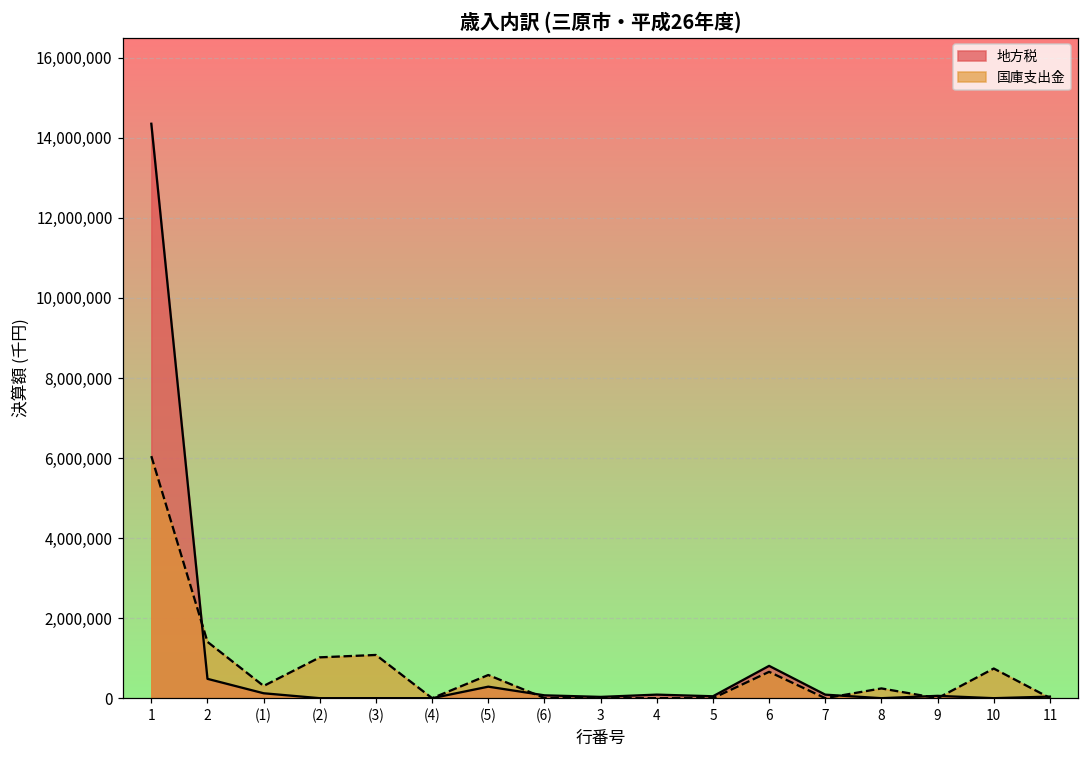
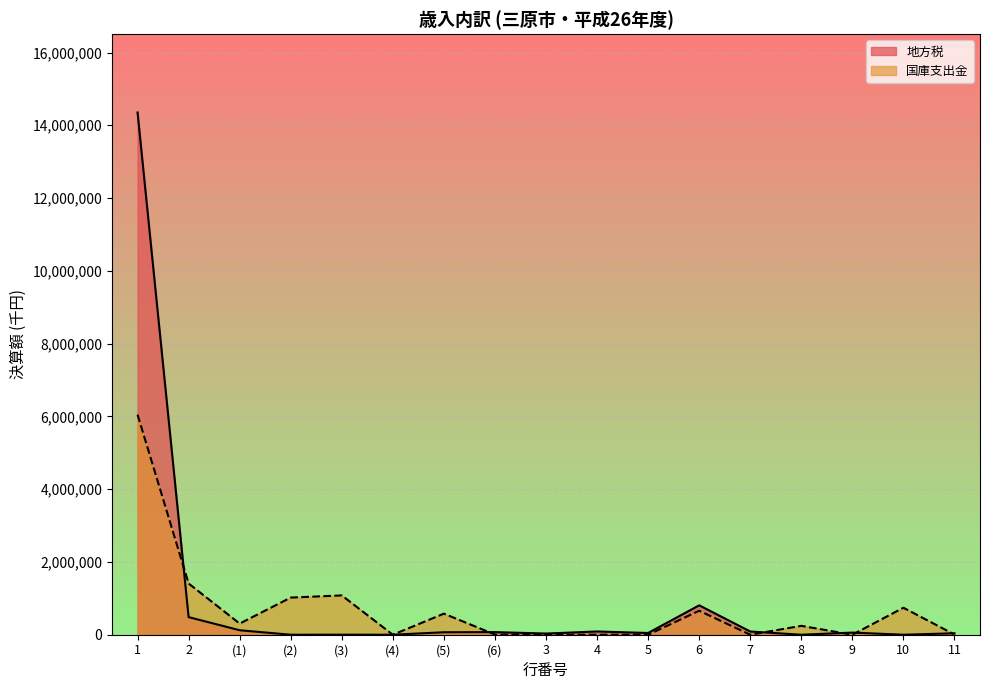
地方税, (5): 300,000 -> 100,000
